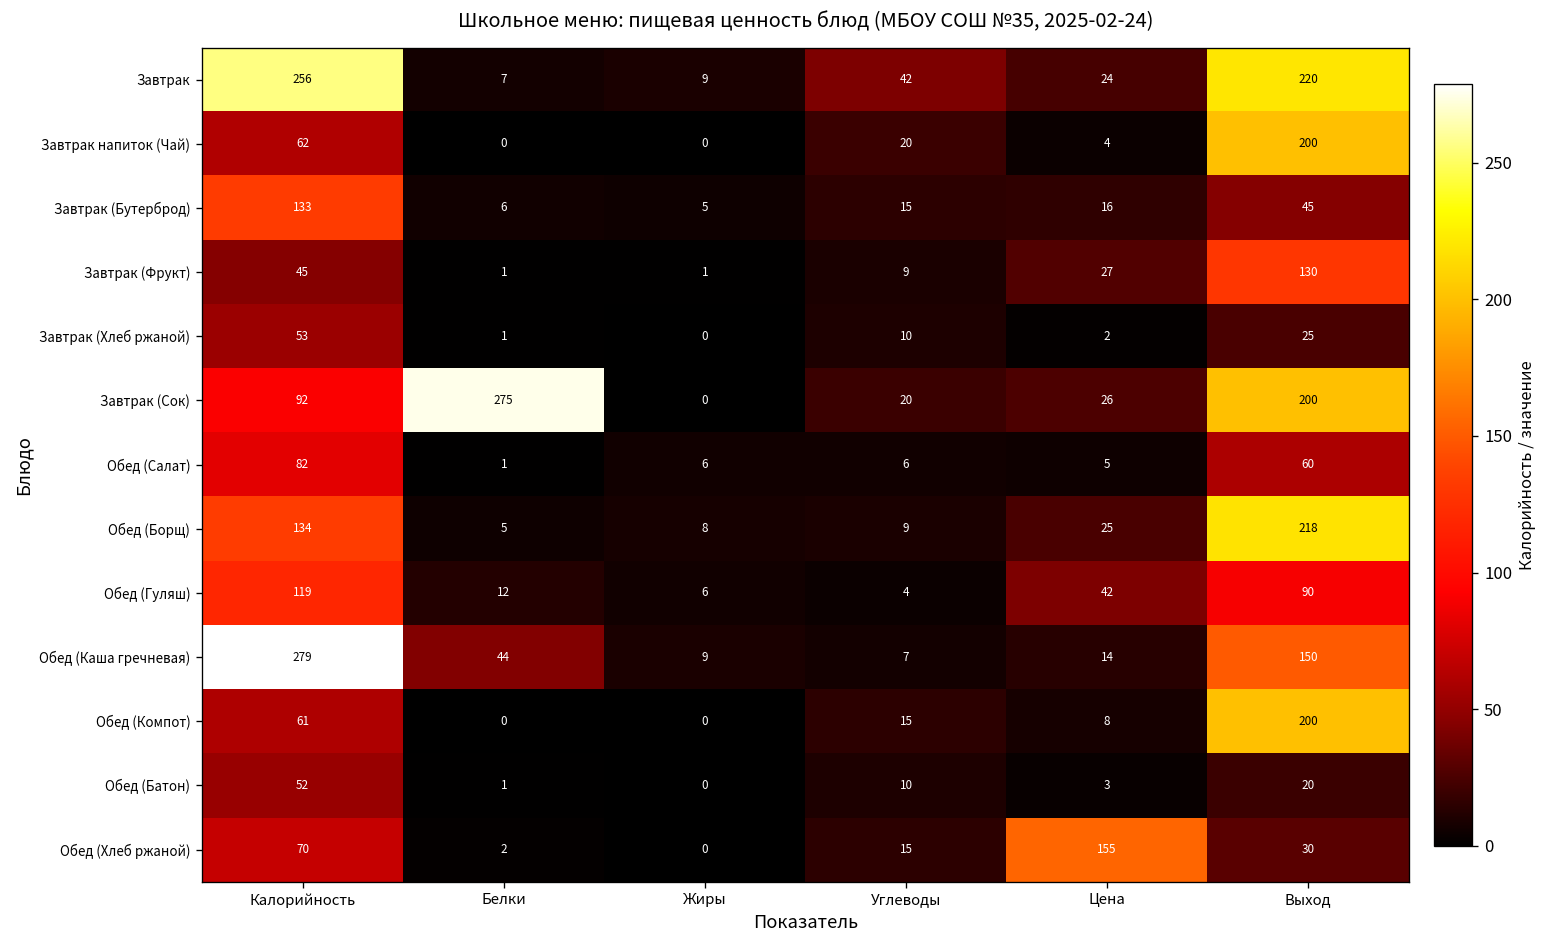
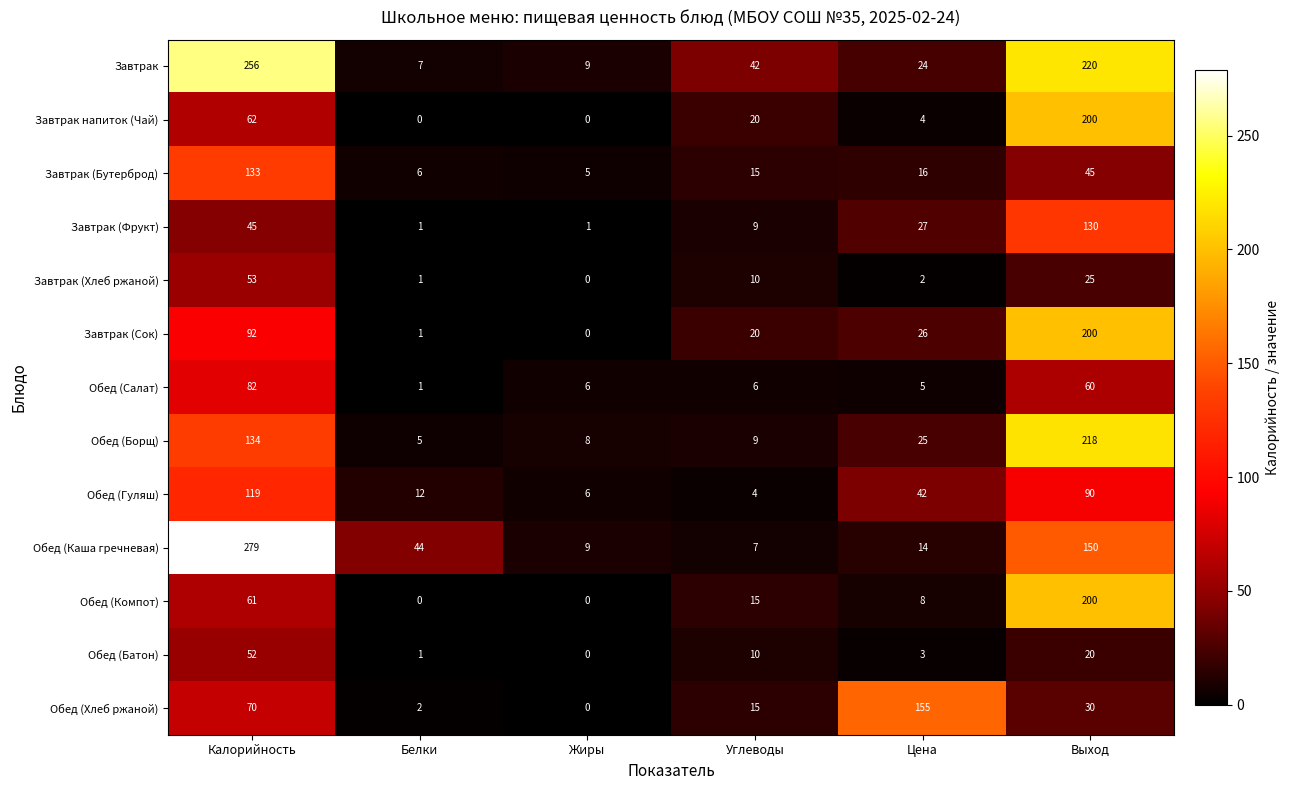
Завтрак (Сок), Белки: 275 -> 1
